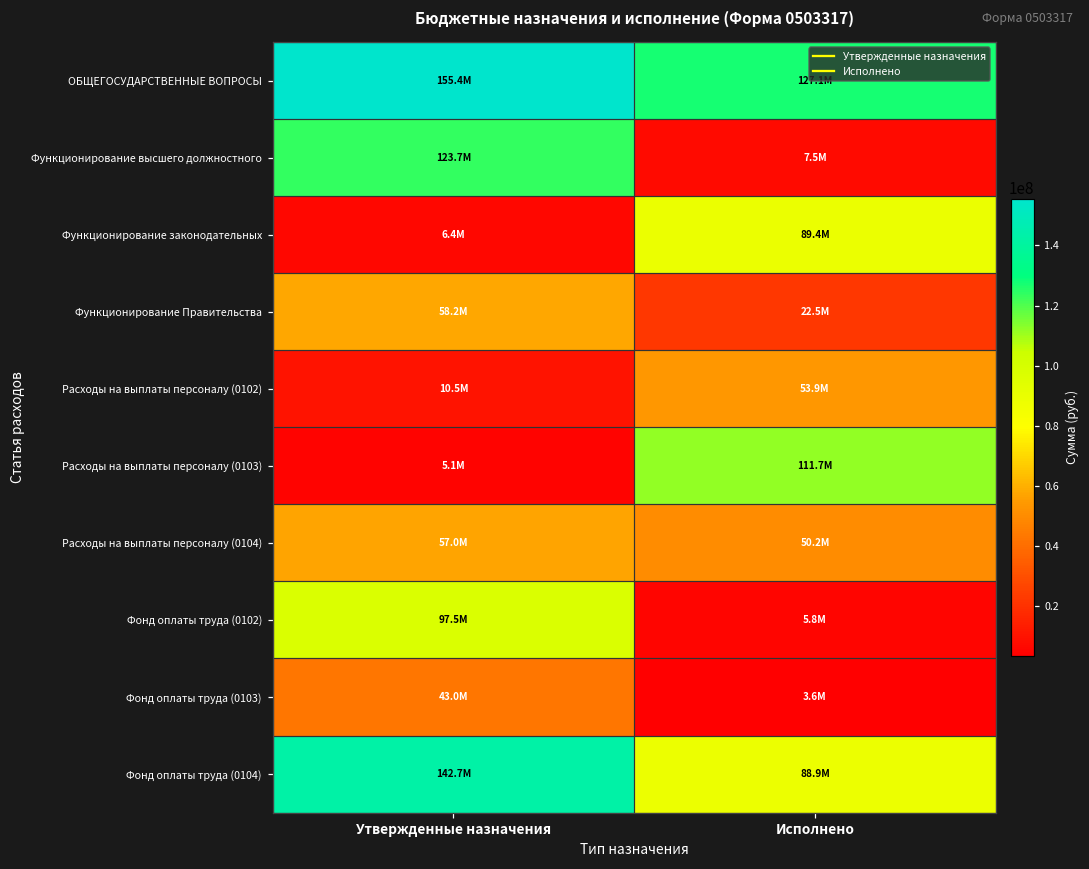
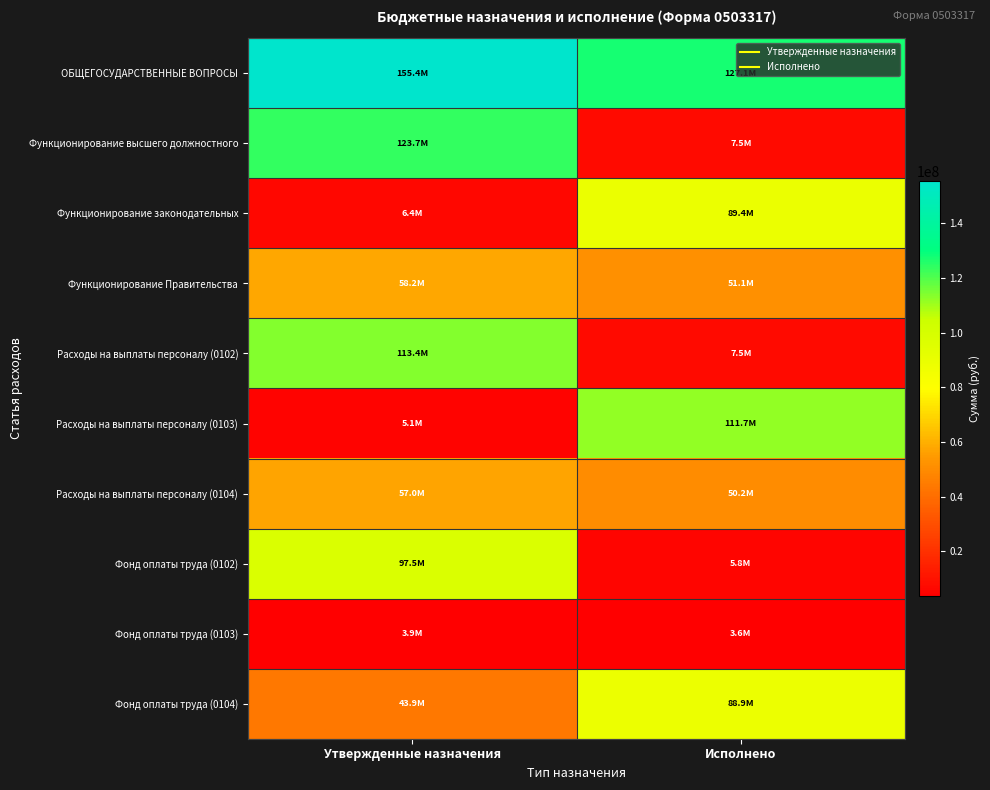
Функционирование Правительства, Исполнено: 22.5M -> 51.1M
Расходы на выплаты персоналу (0102), Утвержденные назначения: 10.5M -> 113.4M
Расходы на выплаты персоналу (0102), Исполнено: 53.9M -> 7.5M
Фонд оплаты труда (0103), Утвержденные назначения: 43.0M -> 3.9M
Фонд оплаты труда (0104), Утвержденные назначения: 142.7M -> 43.9M
